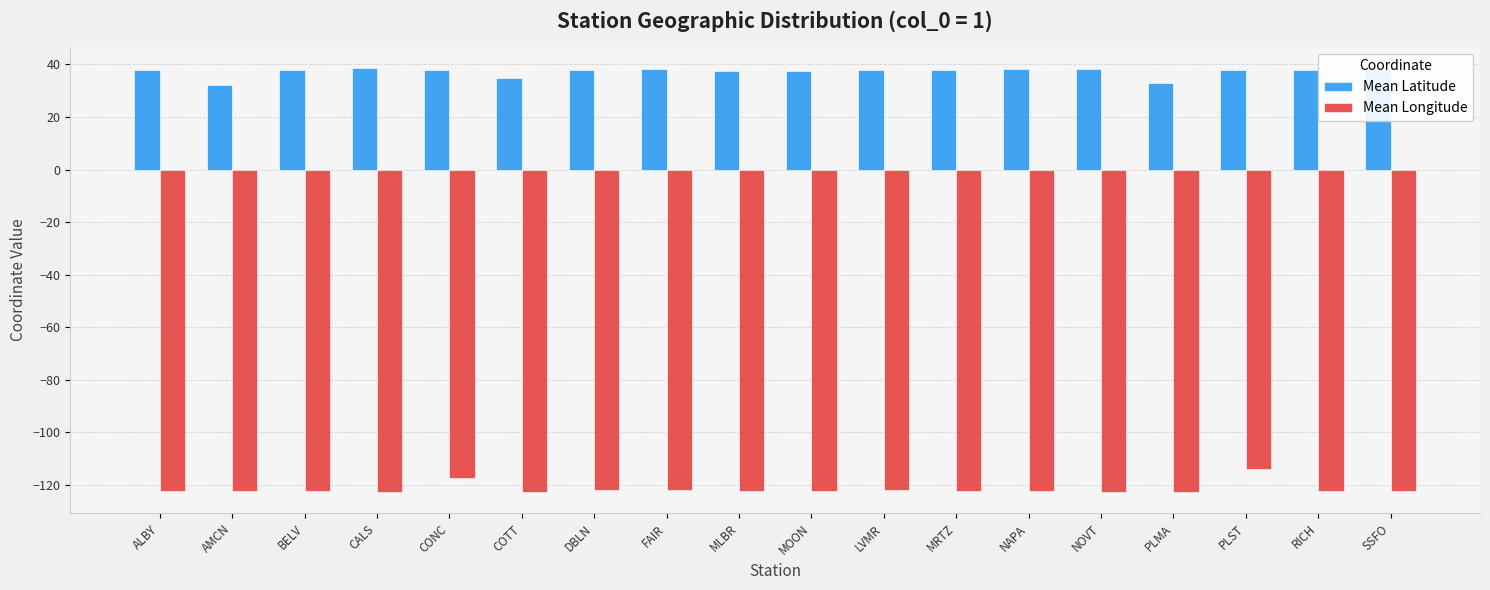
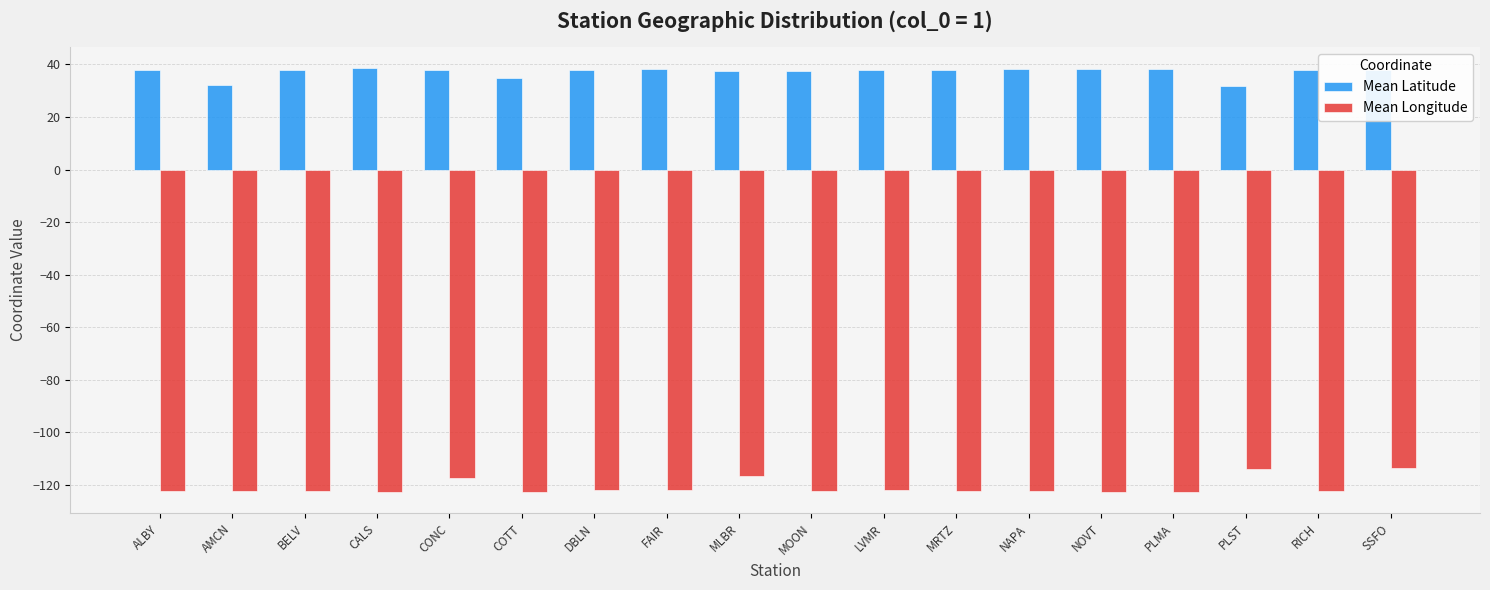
Mean Longitude, MLBR: -122 -> -117
Mean Latitude, PLMA: 33 -> 38
Mean Latitude, PLST: 38 -> 32
Mean Longitude, SSFO: -122 -> -114
